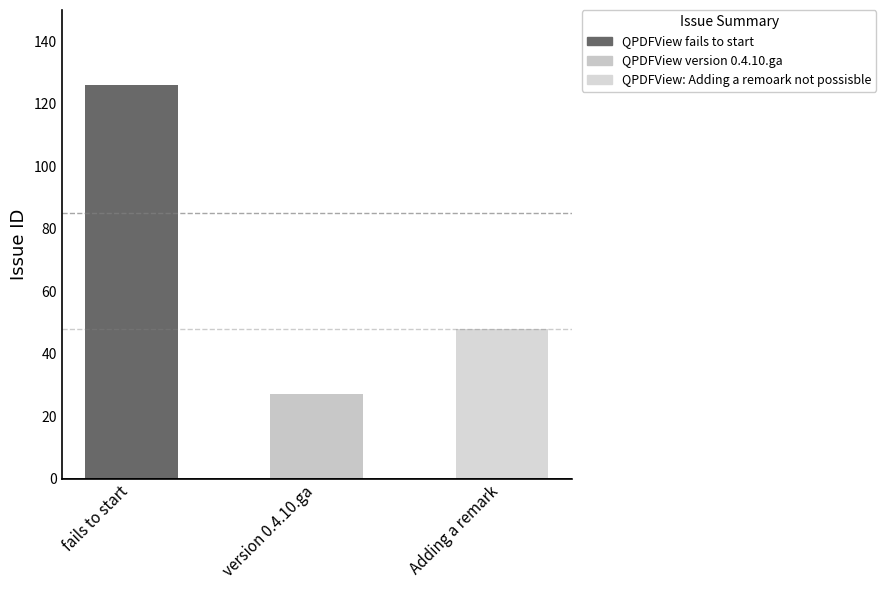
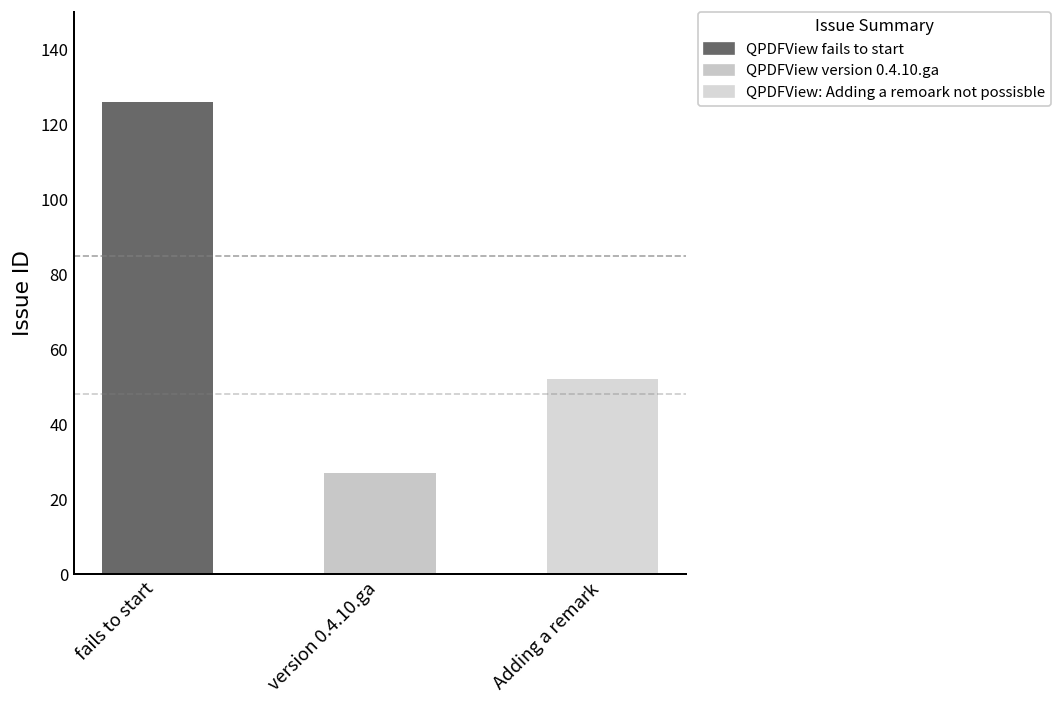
Adding a remark: 48 -> 52
